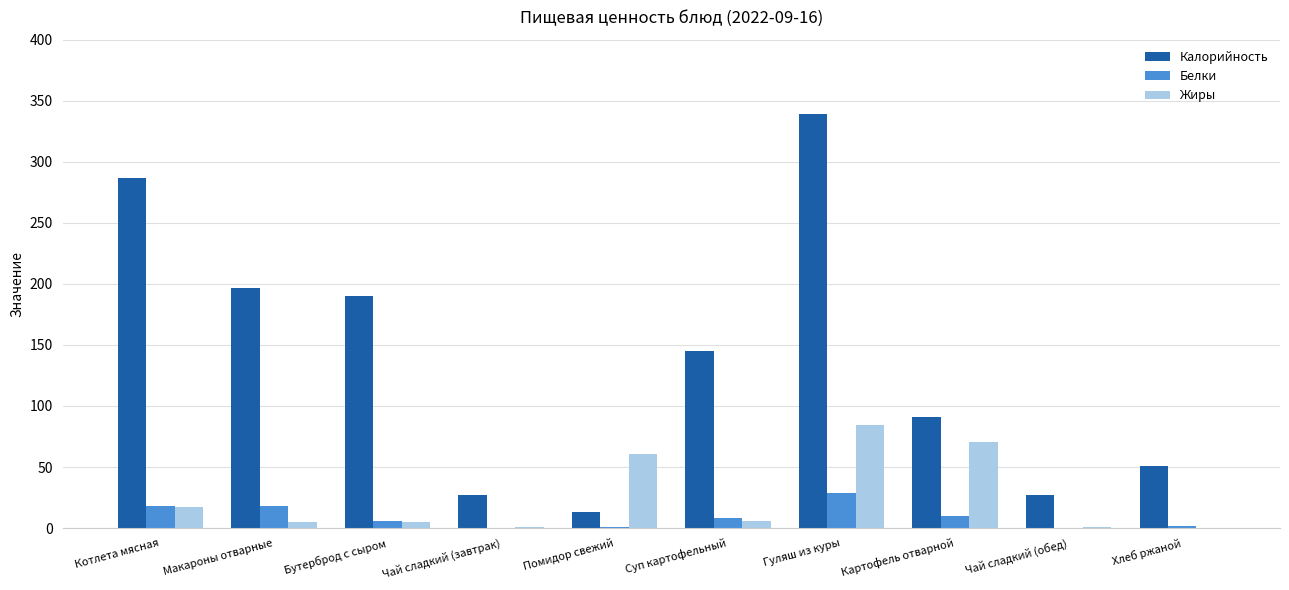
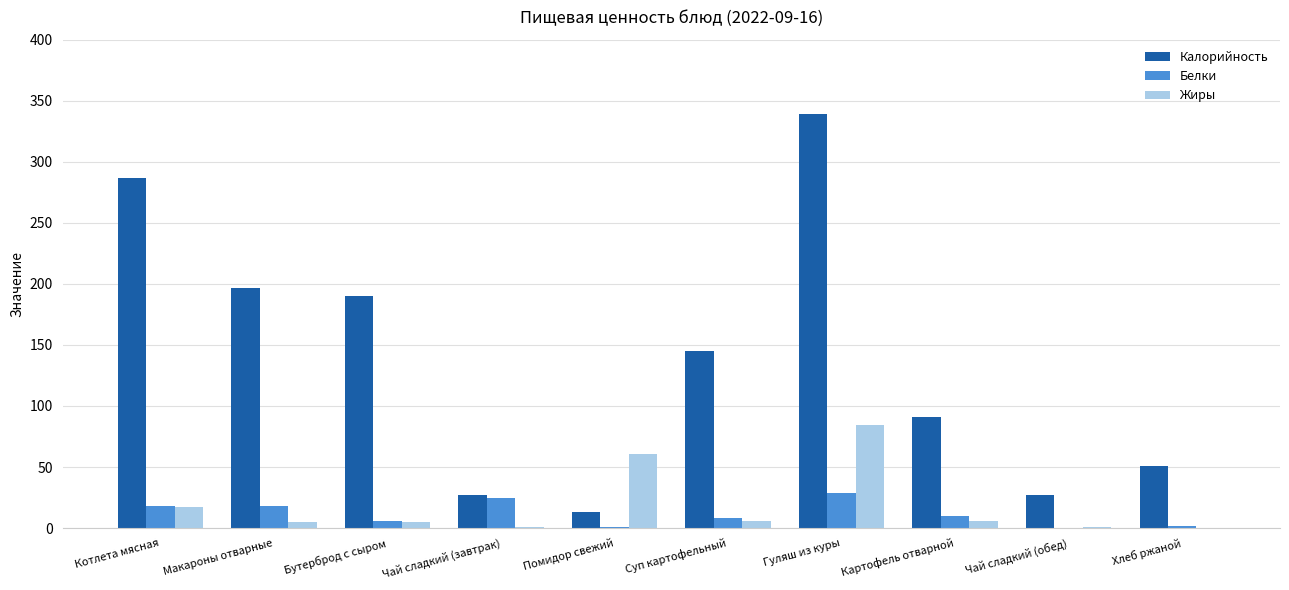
Белки, Чай сладкий (завтрак): 0 -> 25
Жиры, Картофель отварной: 71 -> 5
